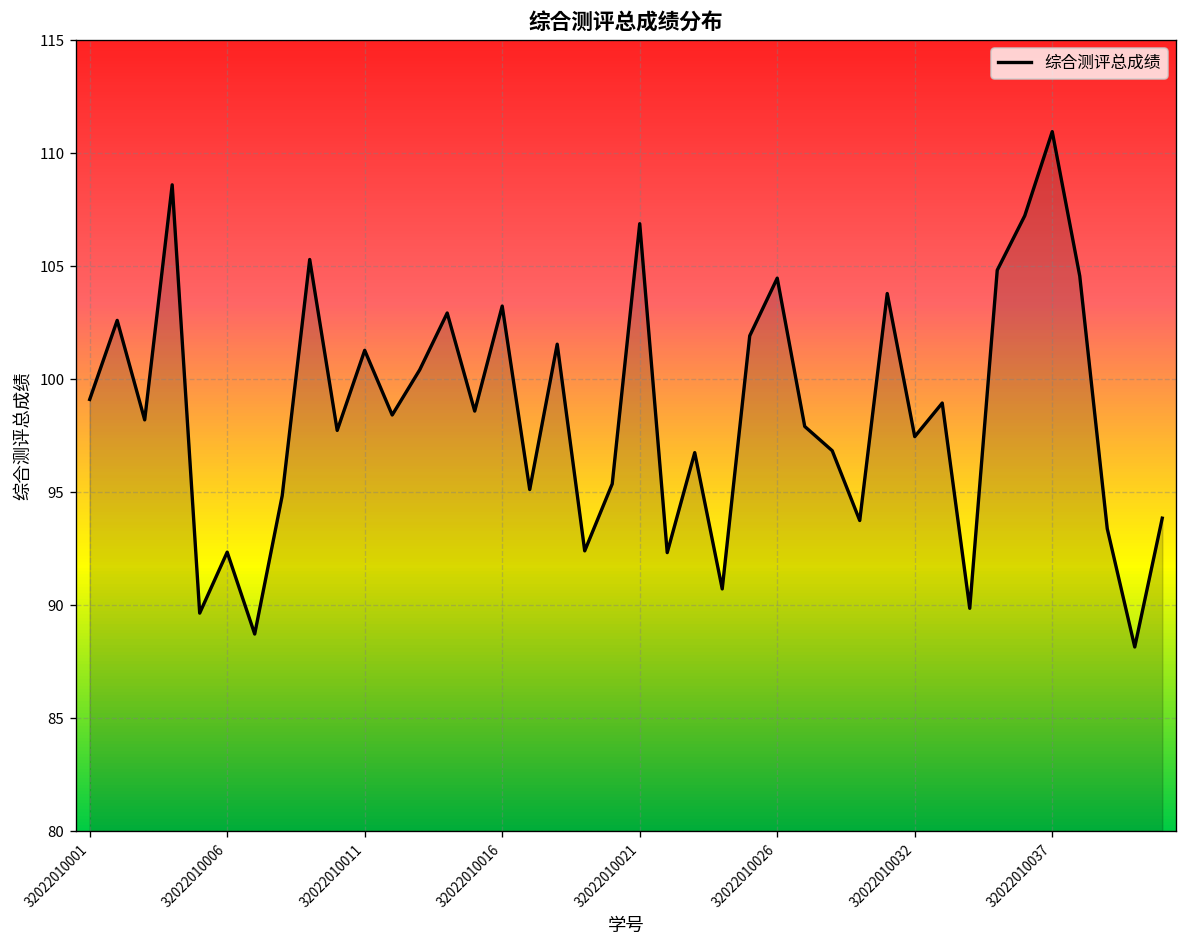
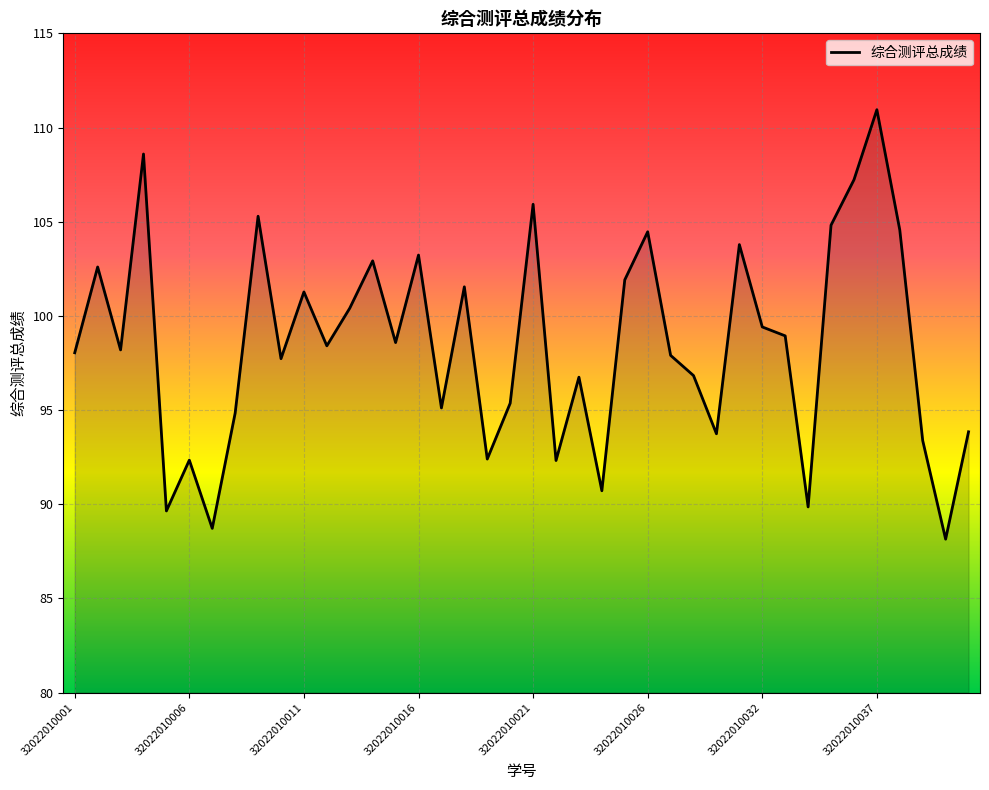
32022010001: 99.1 -> 98.0
32022010021: 106.9 -> 105.9
32022010032: 97.5 -> 99.4
